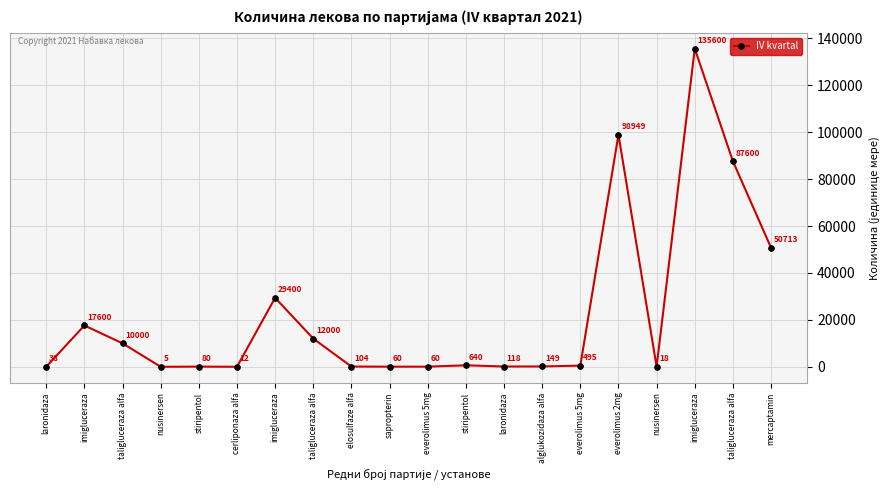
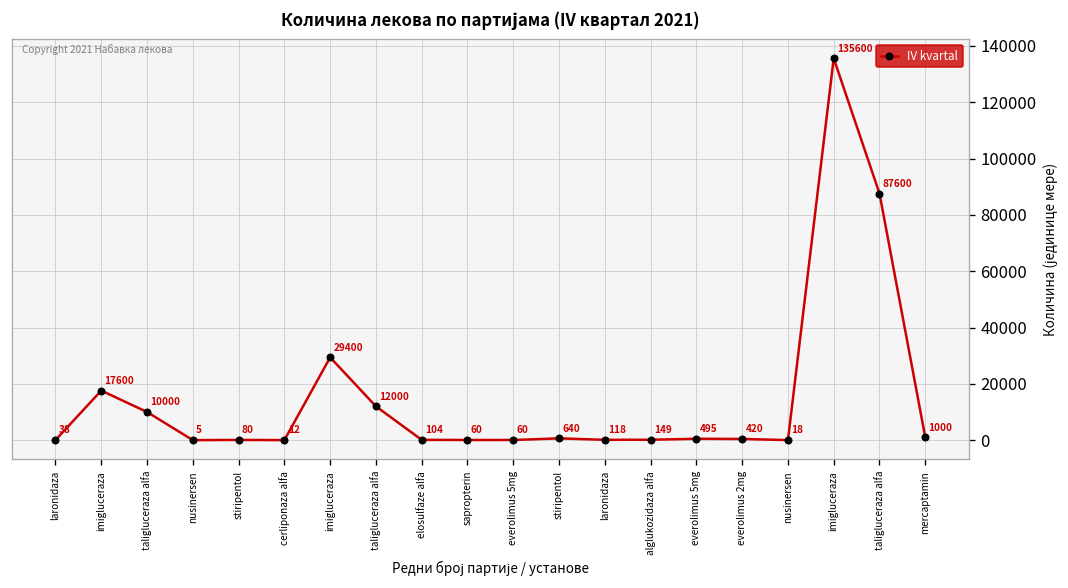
everolimus 2mg: 98949 -> 420
mercaptamin: 50713 -> 1000
